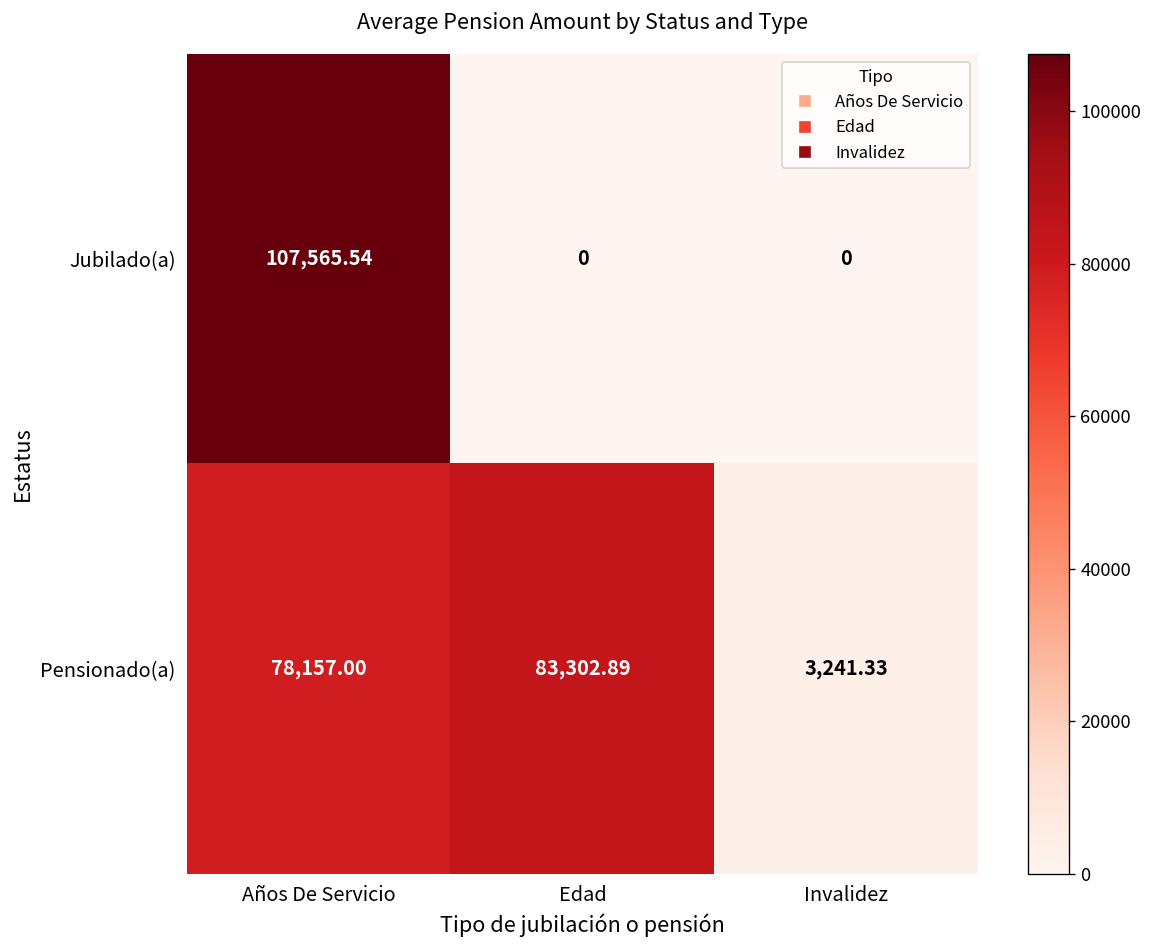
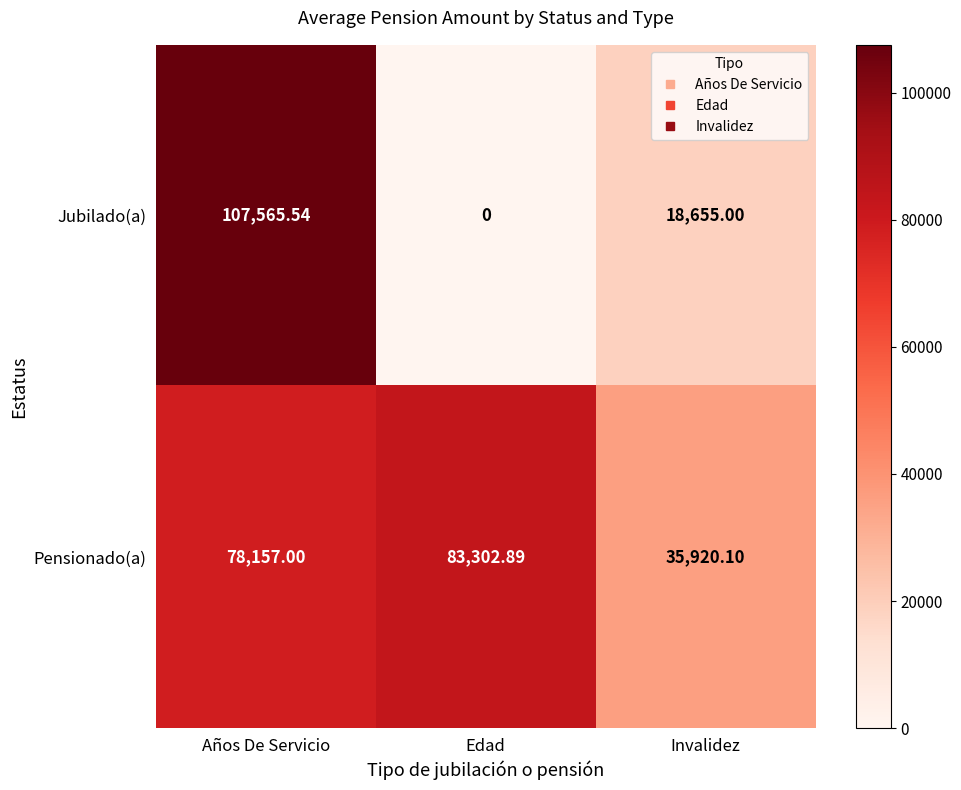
Jubilado(a), Invalidez: 0 -> 18,655.00
Pensionado(a), Invalidez: 3,241.33 -> 35,920.10
